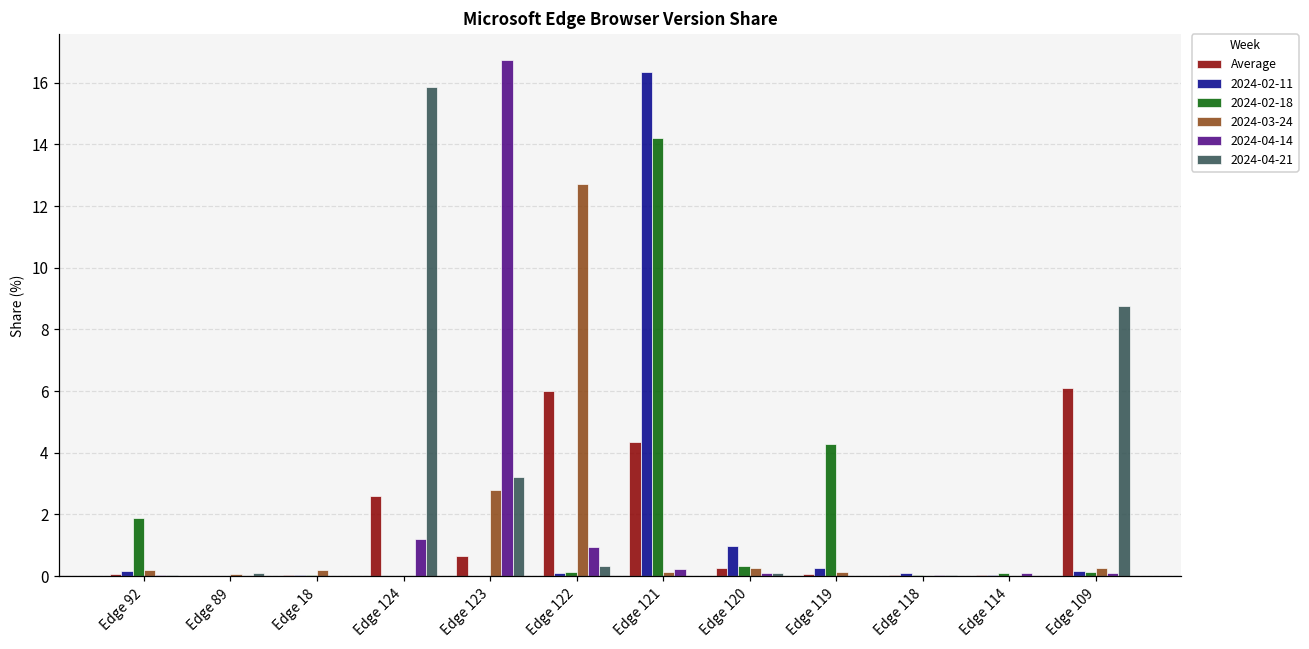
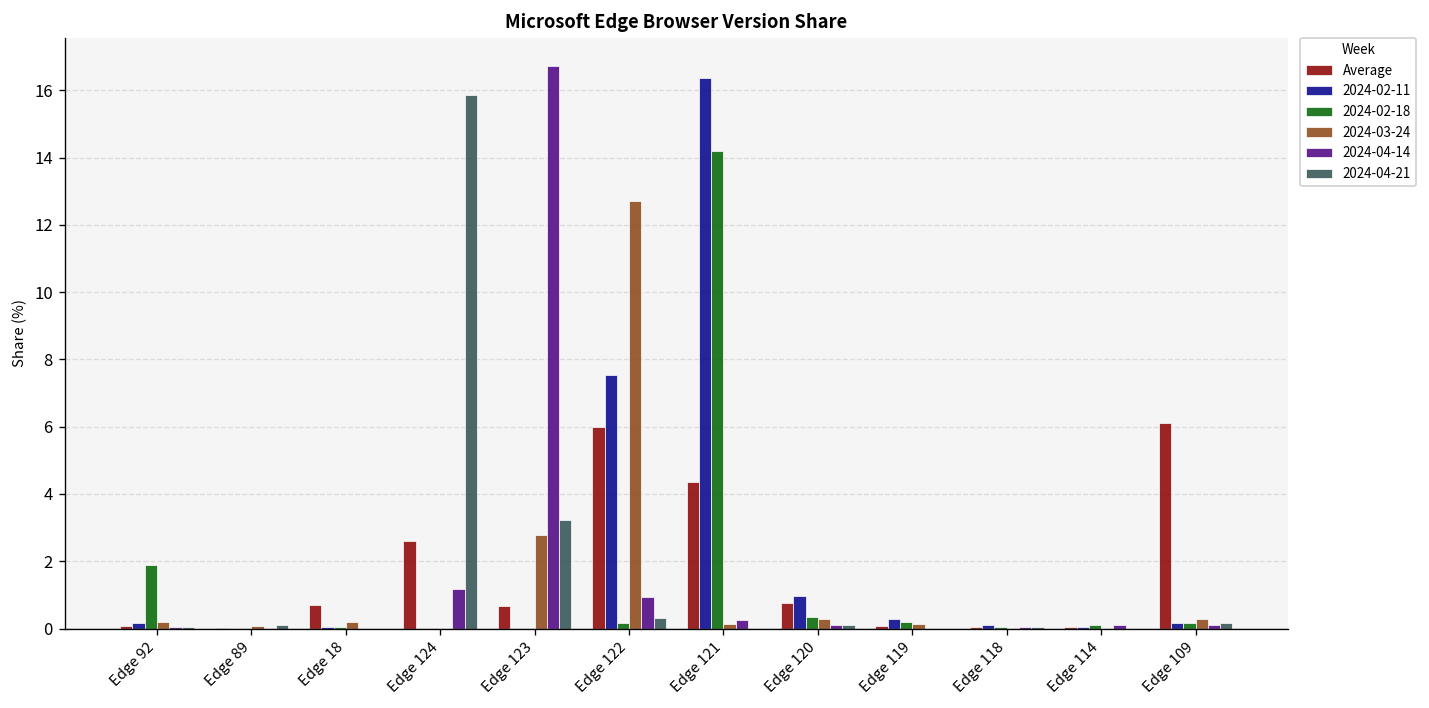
Average, Edge 18: 0.0 -> 0.7
2024-02-11, Edge 122: 0.1 -> 7.5
Average, Edge 120: 0.3 -> 0.8
2024-02-18, Edge 119: 4.3 -> 0.2
2024-04-21, Edge 109: 8.8 -> 0.2
